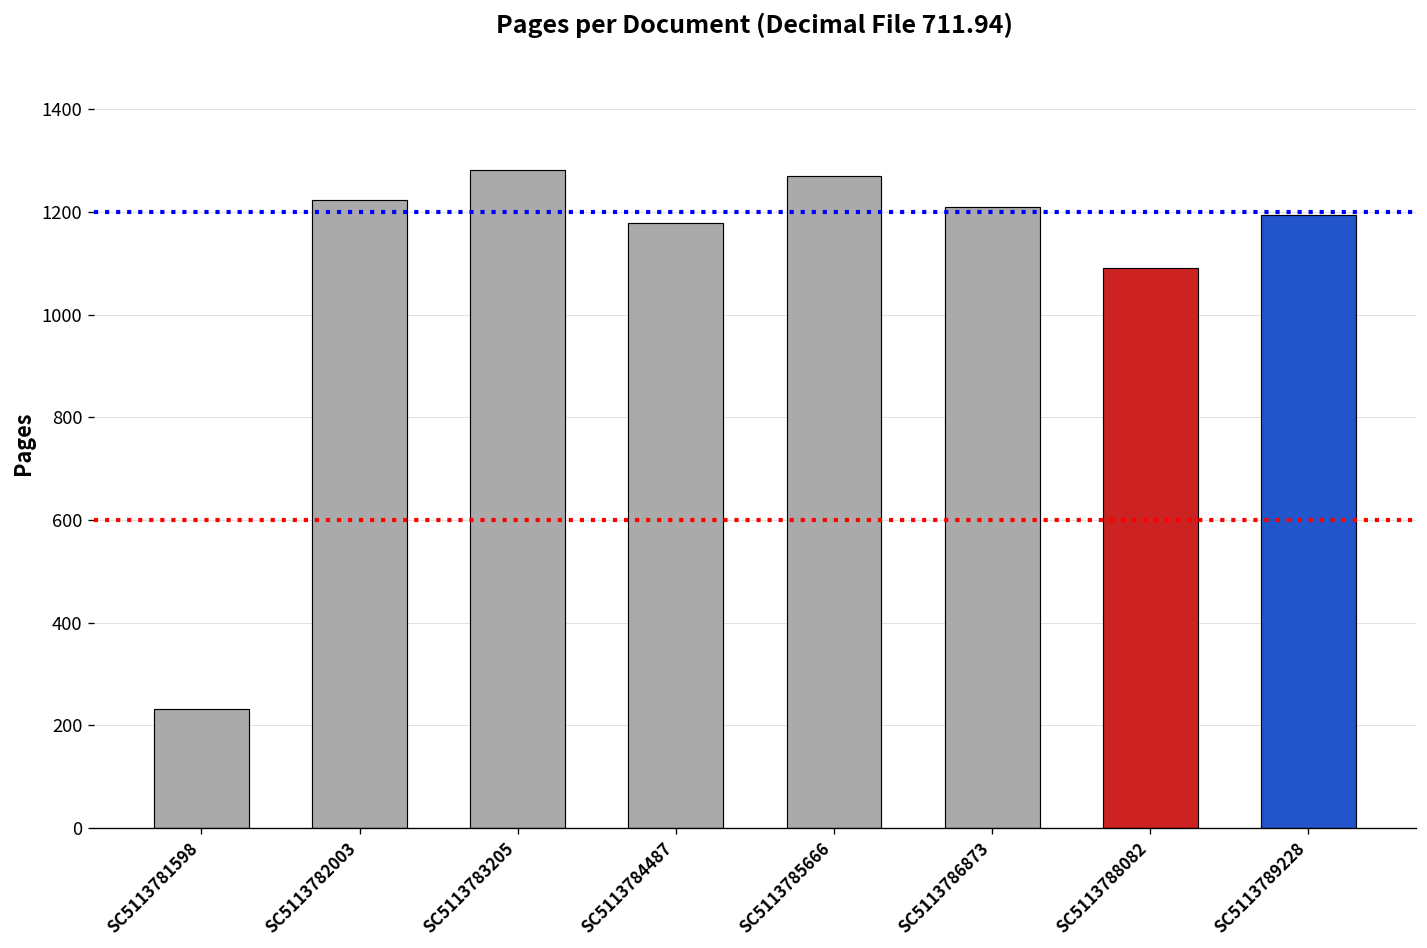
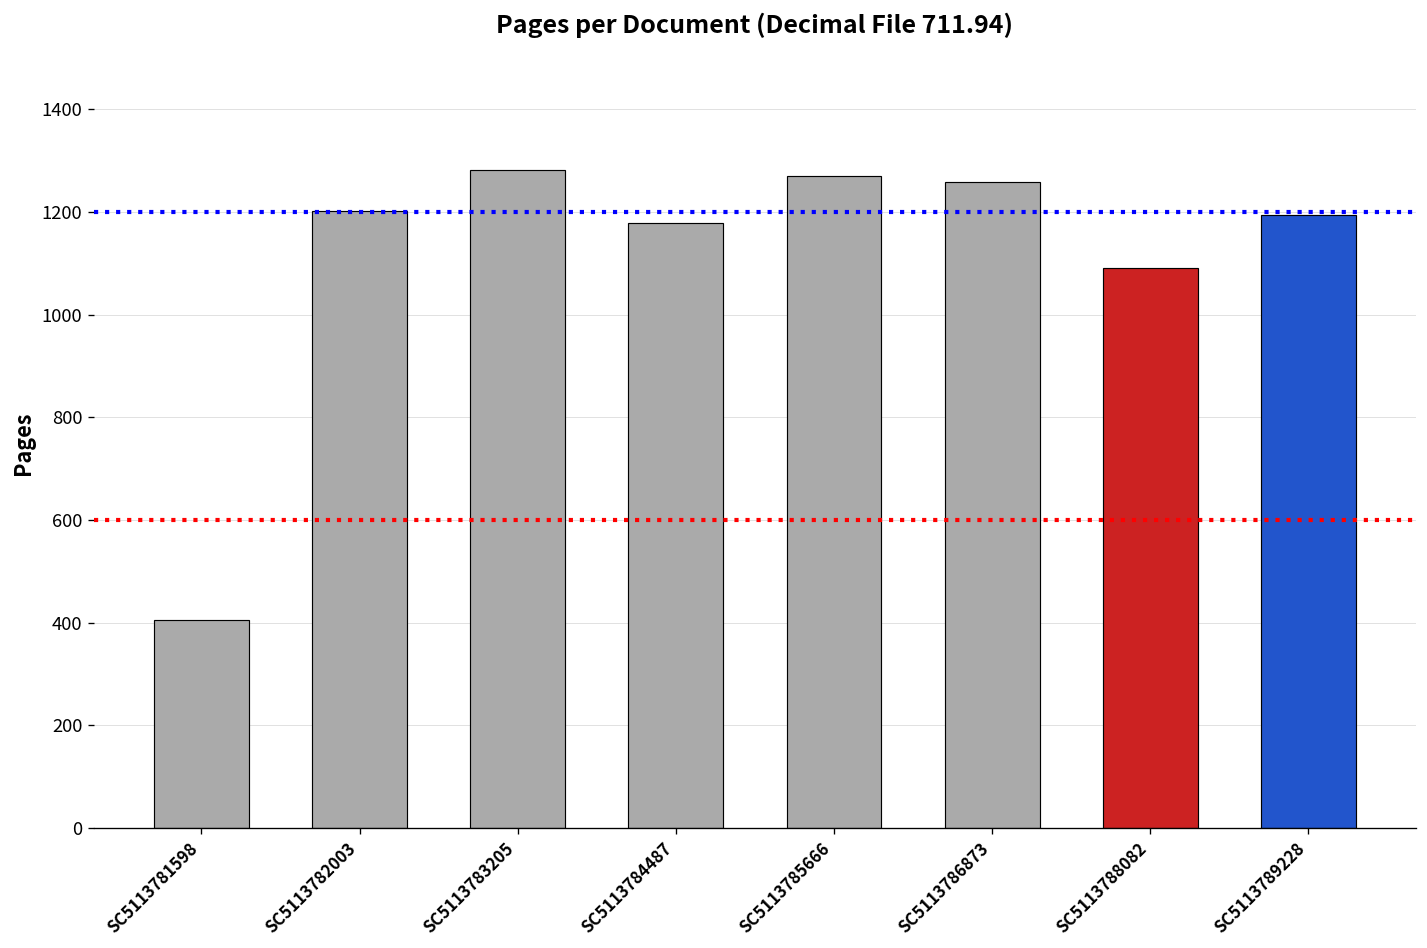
SC5113781598: 230 -> 410
SC5113782003: 1220 -> 1200
SC5113786873: 1210 -> 1260
